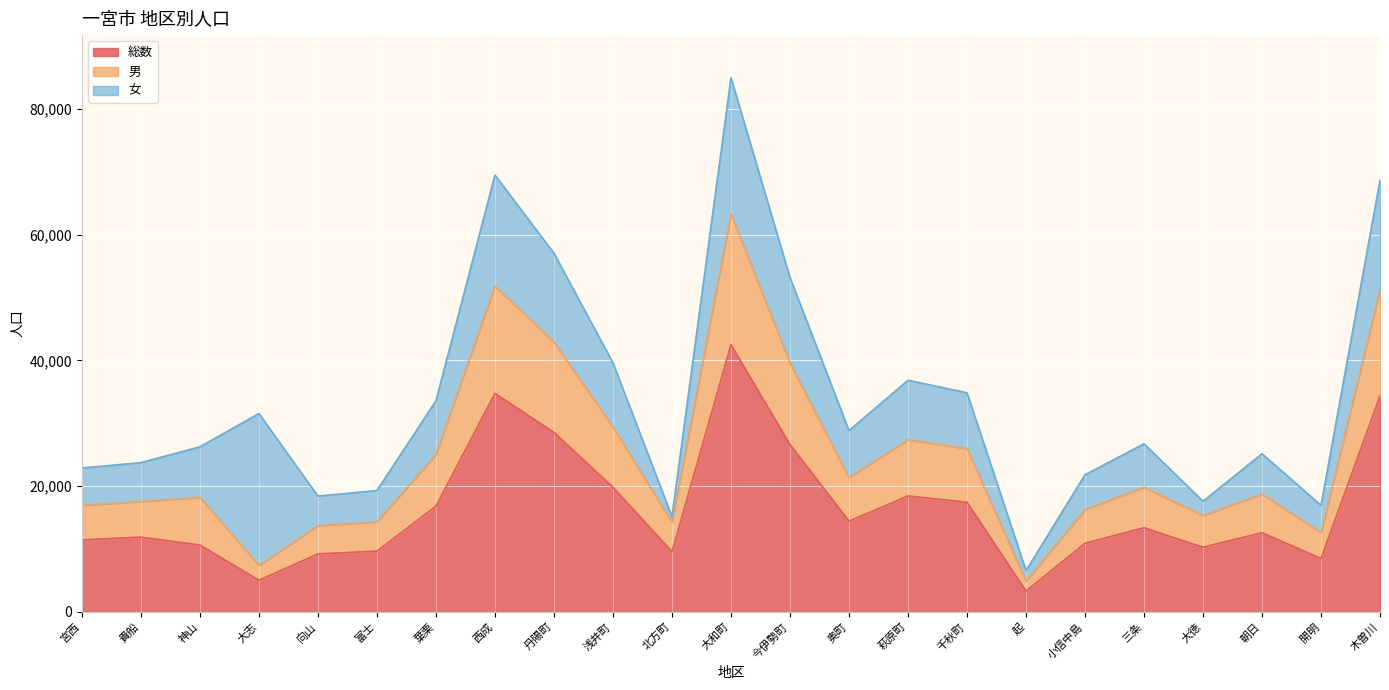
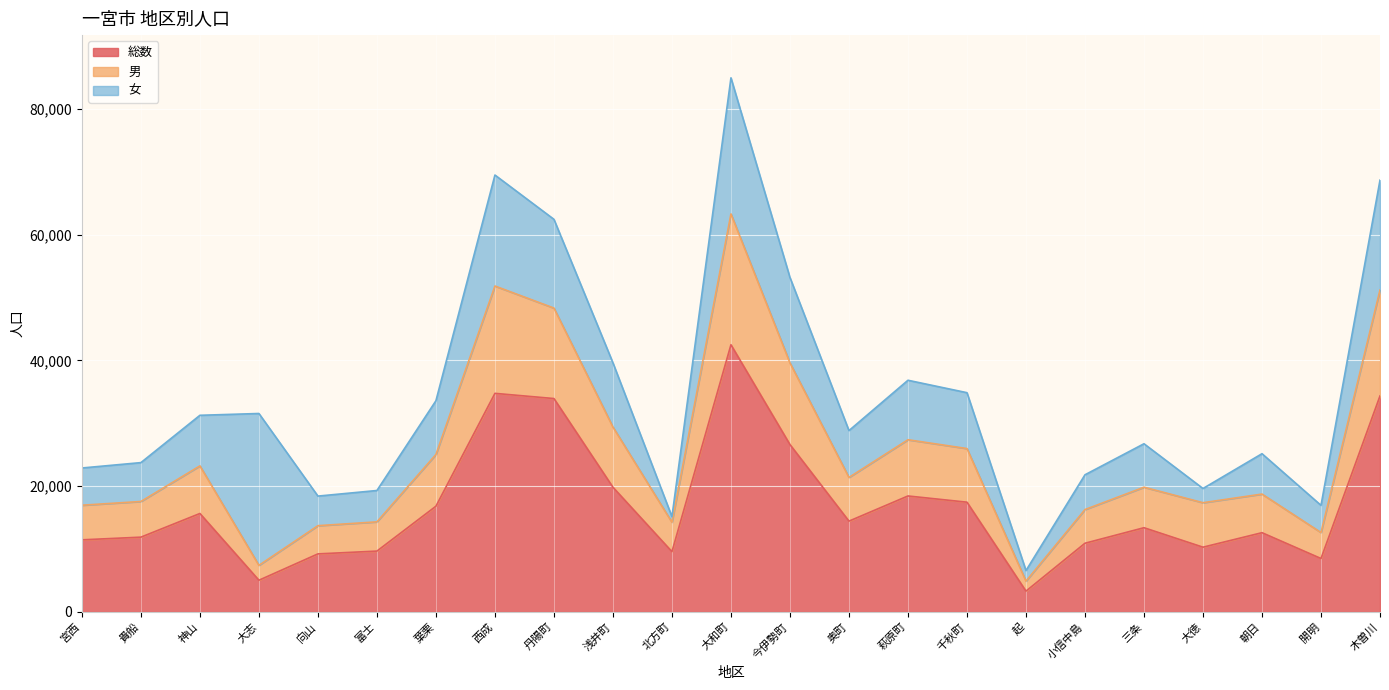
総数, 神山: 11,000 -> 16,000
総数, 丹陽町: 29,000 -> 34,000
男, 大徳: 5,000 -> 7,000
